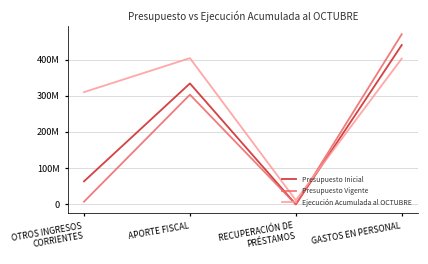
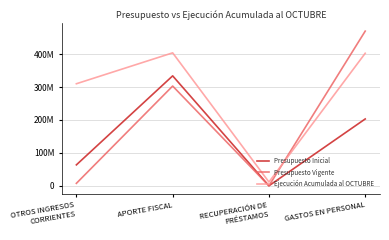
Presupuesto Inicial, GASTOS EN PERSONAL: 440000000 -> 200000000
